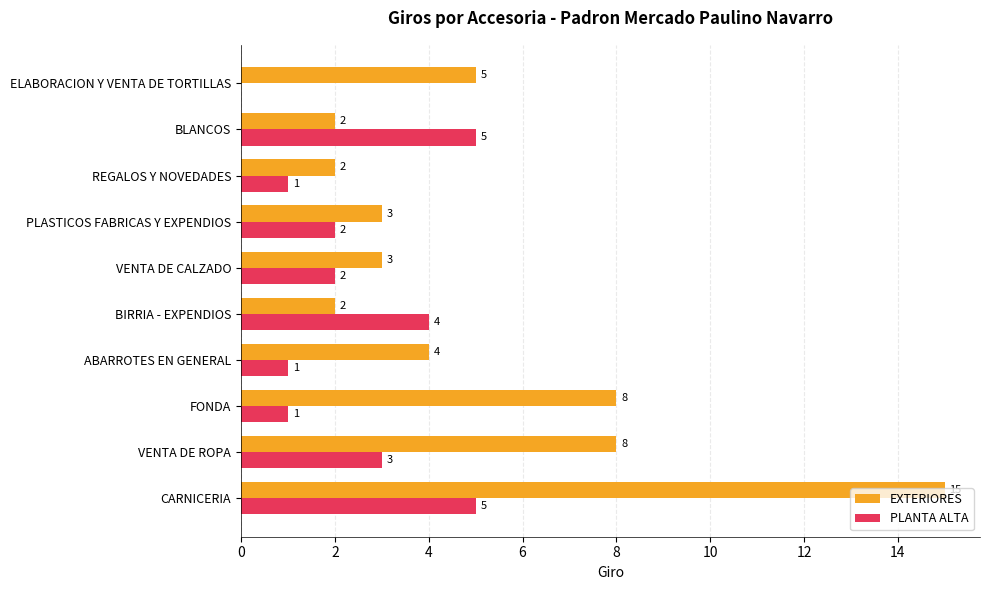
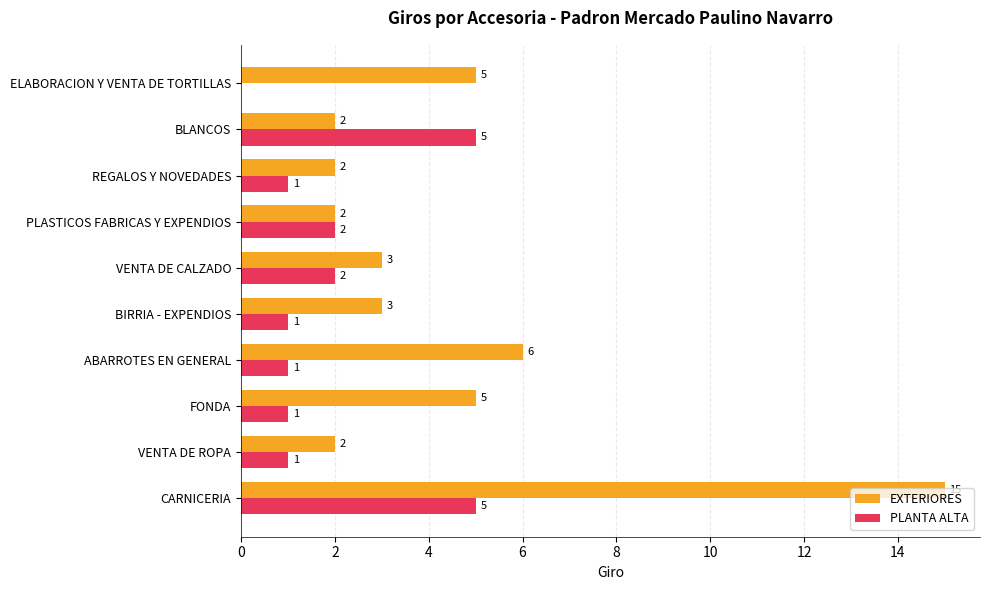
EXTERIORES, PLASTICOS FABRICAS Y EXPENDIOS: 3 -> 2
EXTERIORES, BIRRIA - EXPENDIOS: 2 -> 3
PLANTA ALTA, BIRRIA - EXPENDIOS: 4 -> 1
EXTERIORES, ABARROTES EN GENERAL: 4 -> 6
EXTERIORES, FONDA: 8 -> 5
EXTERIORES, VENTA DE ROPA: 8 -> 2
PLANTA ALTA, VENTA DE ROPA: 3 -> 1
